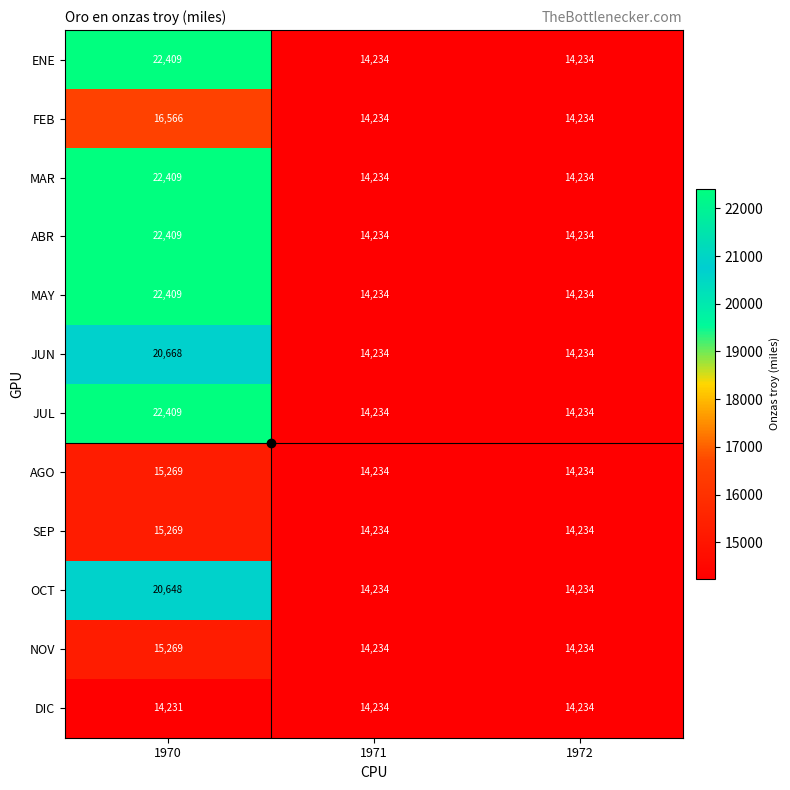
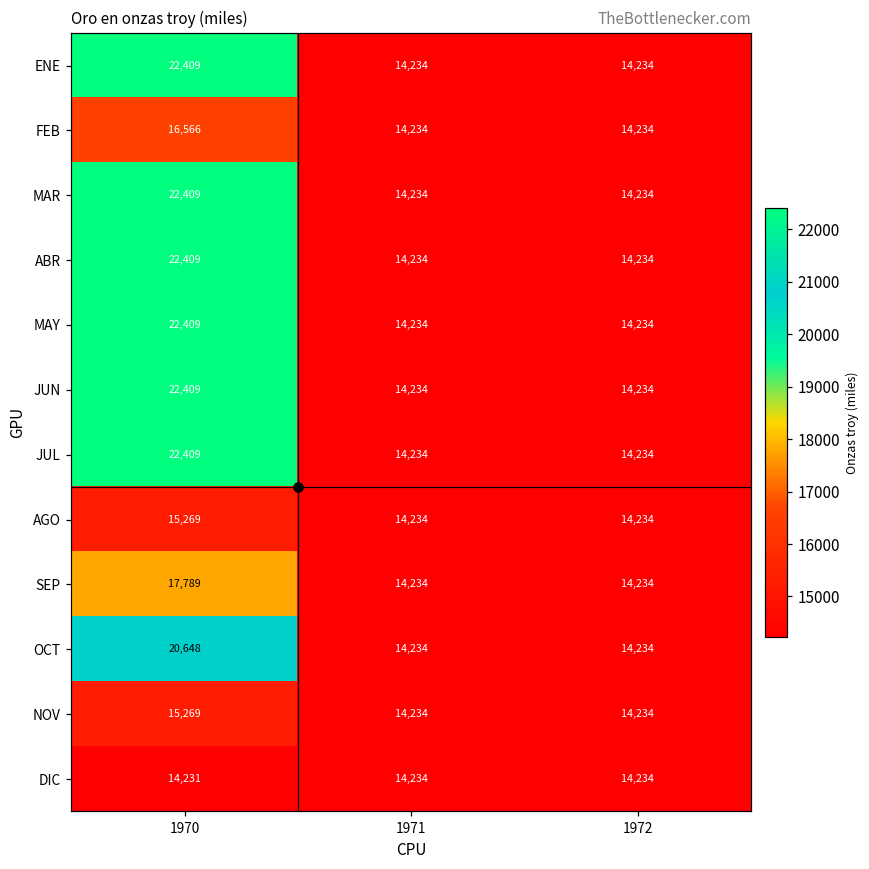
JUN, 1970: 20,668 -> 22,409
SEP, 1970: 15,269 -> 17,789
